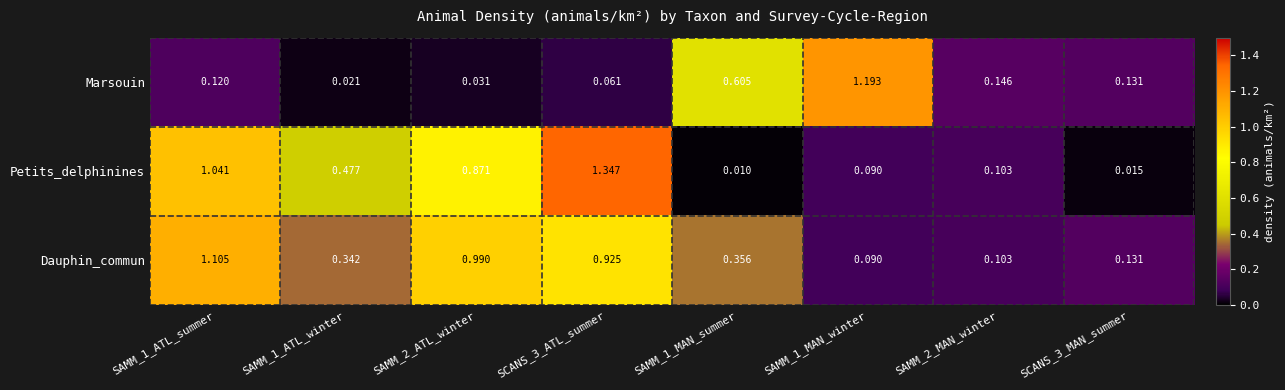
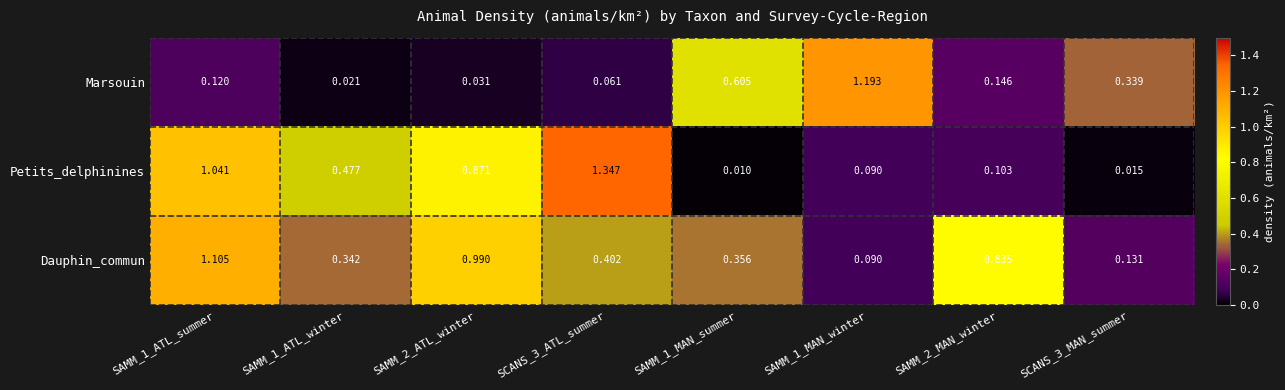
Marsouin, SCANS_3_MAN_summer: 0.131 -> 0.339
Dauphin_commun, SCANS_3_ATL_summer: 0.925 -> 0.402
Dauphin_commun, SAMM_2_MAN_winter: 0.103 -> 0.835
